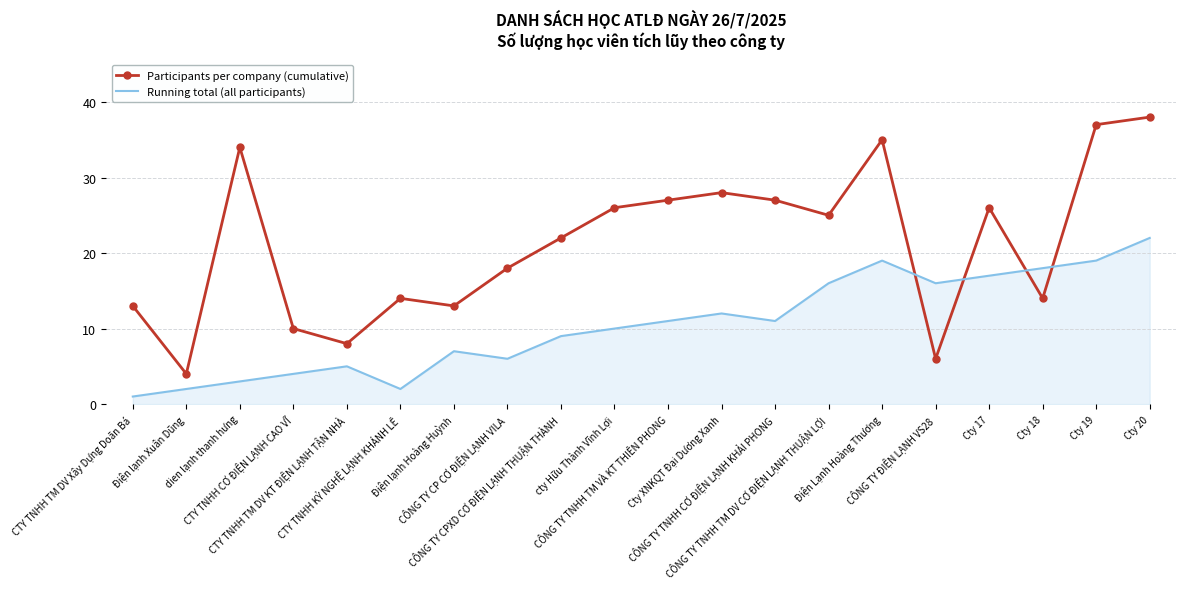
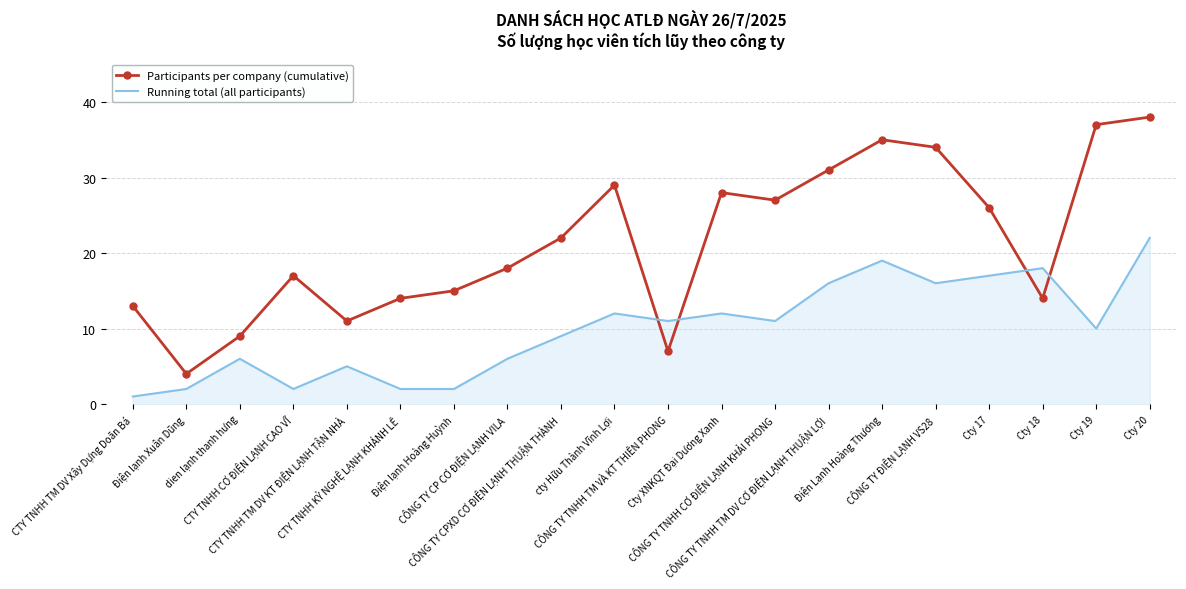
Participants per company (cumulative), dien lạnh thanh hưng: 34 -> 9
Running total (all participants), dien lạnh thanh hưng: 3 -> 6
Participants per company (cumulative), CTY TNHH CƠ ĐIỆN LẠNH CAO VĨ: 10 -> 17
Running total (all participants), CTY TNHH CƠ ĐIỆN LẠNH CAO VĨ: 4 -> 2
Participants per company (cumulative), CTY TNHH TM DV KT ĐIỆN LẠNH TẬN NHÀ: 8 -> 11
Participants per company (cumulative), Điện lạnh Hoàng Huỳnh: 13 -> 15
Running total (all participants), Điện lạnh Hoàng Huỳnh: 7 -> 2
Participants per company (cumulative), cty Hữu Thành Vĩnh Lợi: 26 -> 29
Running total (all participants), cty Hữu Thành Vĩnh Lợi: 10 -> 12
Participants per company (cumulative), CÔNG TY TNHH TM VÀ KT THIÊN PHONG: 27 -> 7
Participants per company (cumulative), CÔNG TY TNHH TM DV CƠ ĐIỆN LẠNH THUẬN LỢI: 25 -> 31
Participants per company (cumulative), CÔNG TY ĐIỆN LẠNH VS28: 6 -> 34
Running total (all participants), Cty 19: 19 -> 10
